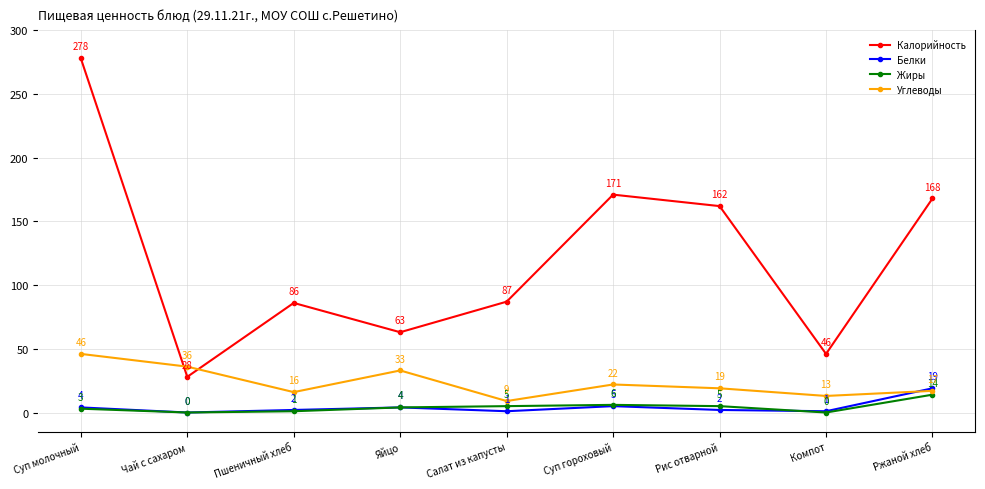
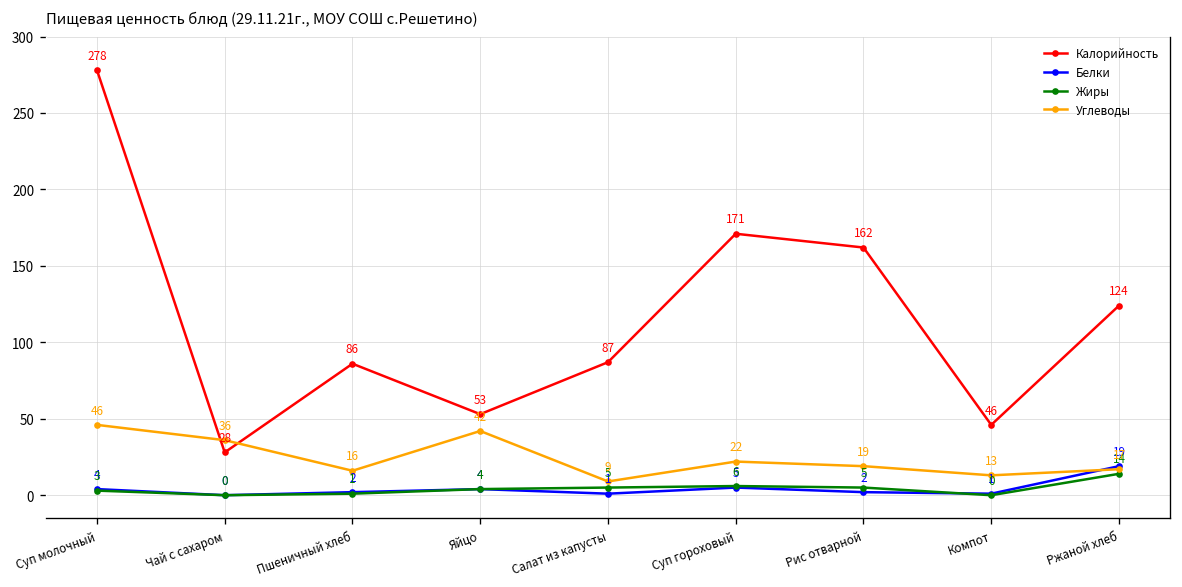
Калорийность, Яйцо: 63 -> 53
Углеводы, Яйцо: 33 -> 42
Калорийность, Ржаной хлеб: 168 -> 124
